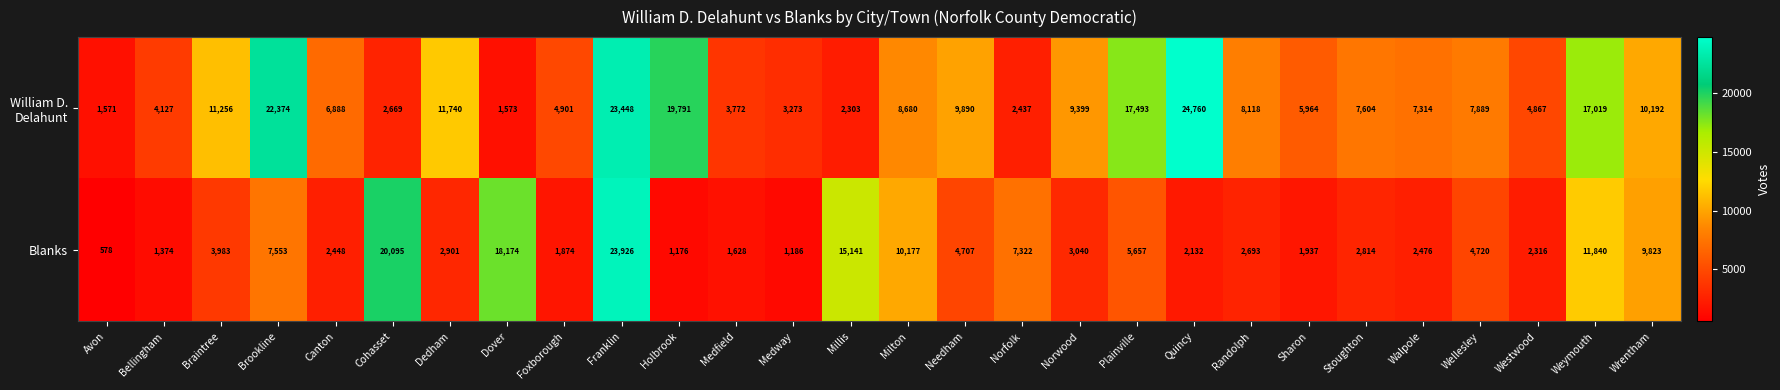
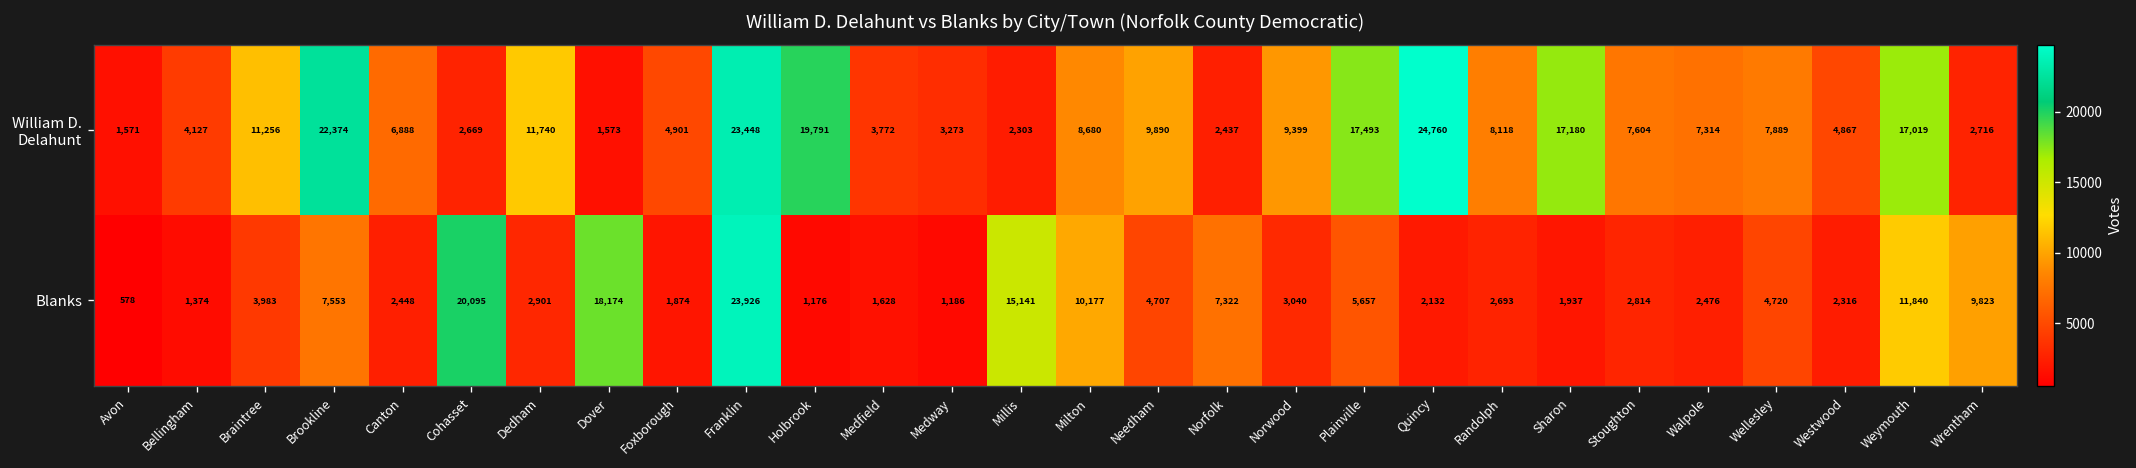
William D. Delahunt, Sharon: 5,964 -> 17,180
William D. Delahunt, Wrentham: 10,192 -> 2,716
